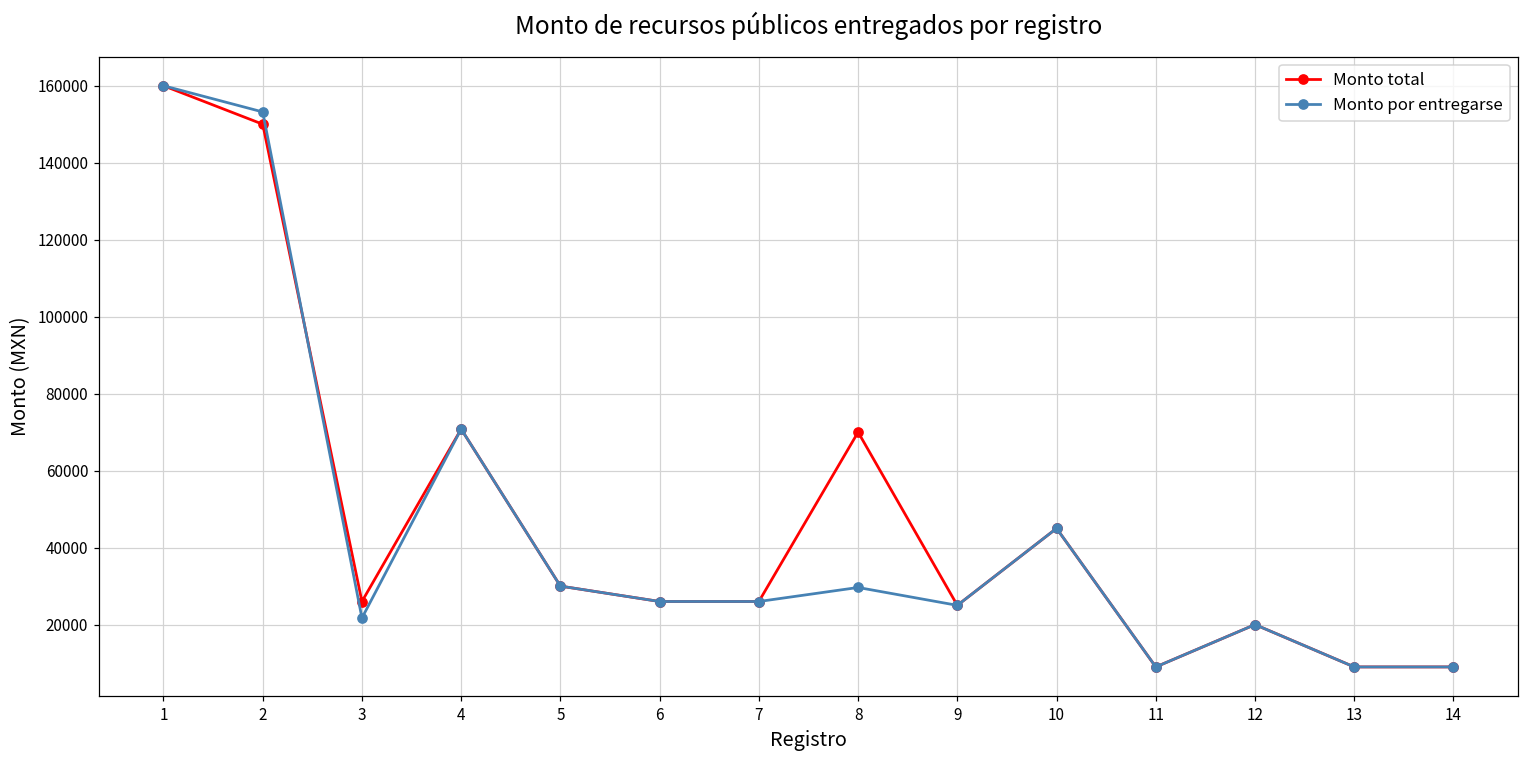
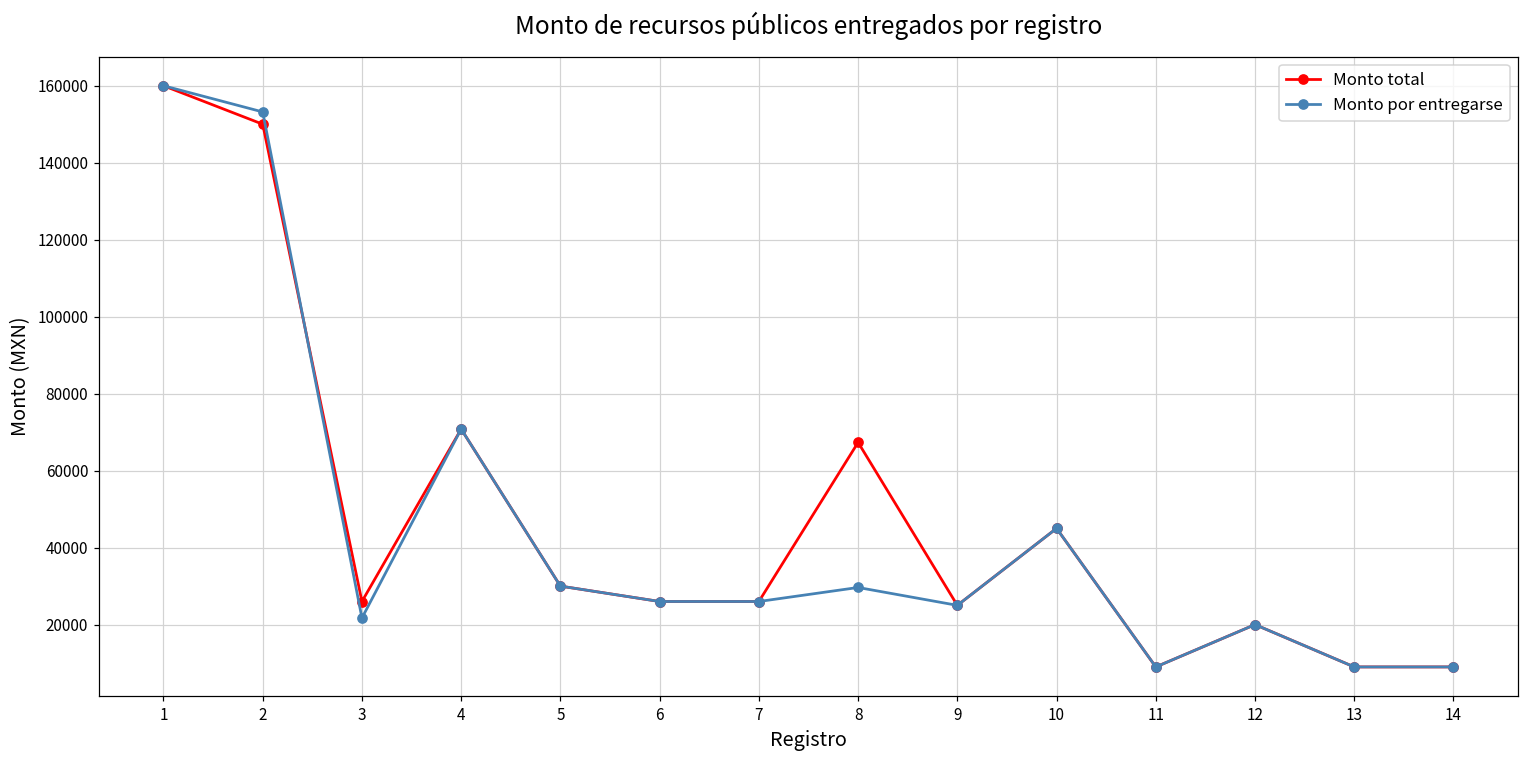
Monto total, 8: 70000 -> 67000
